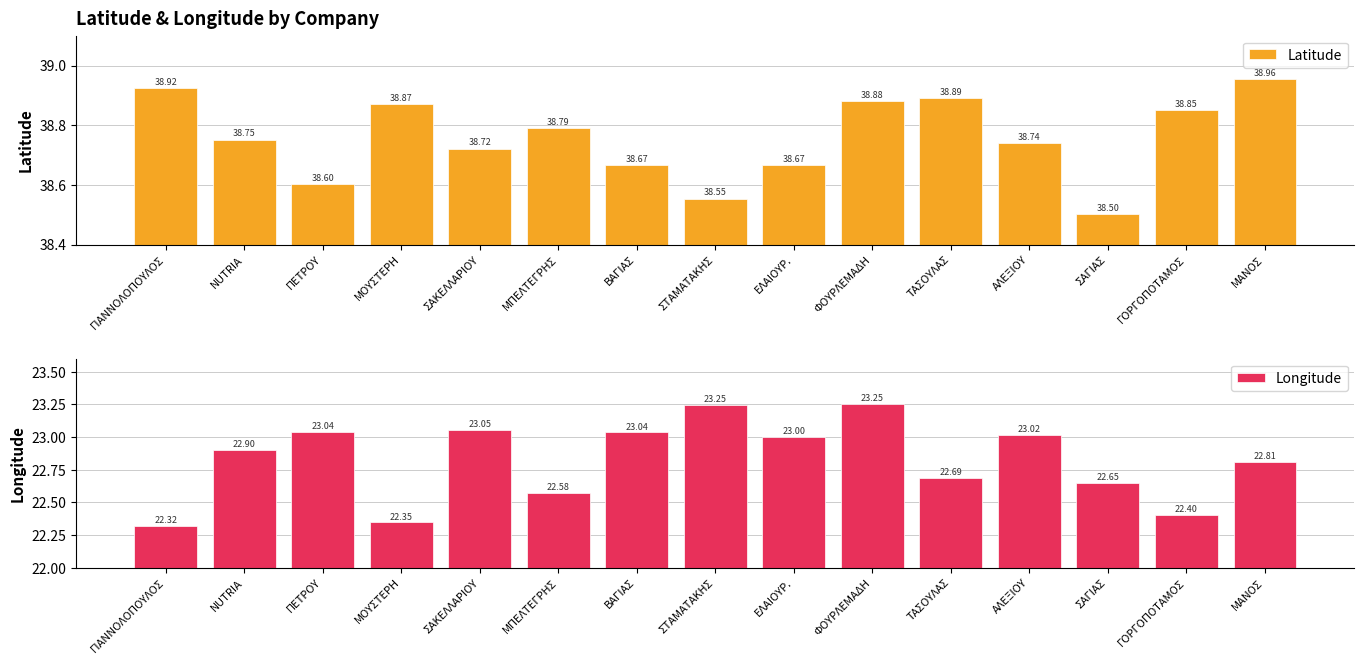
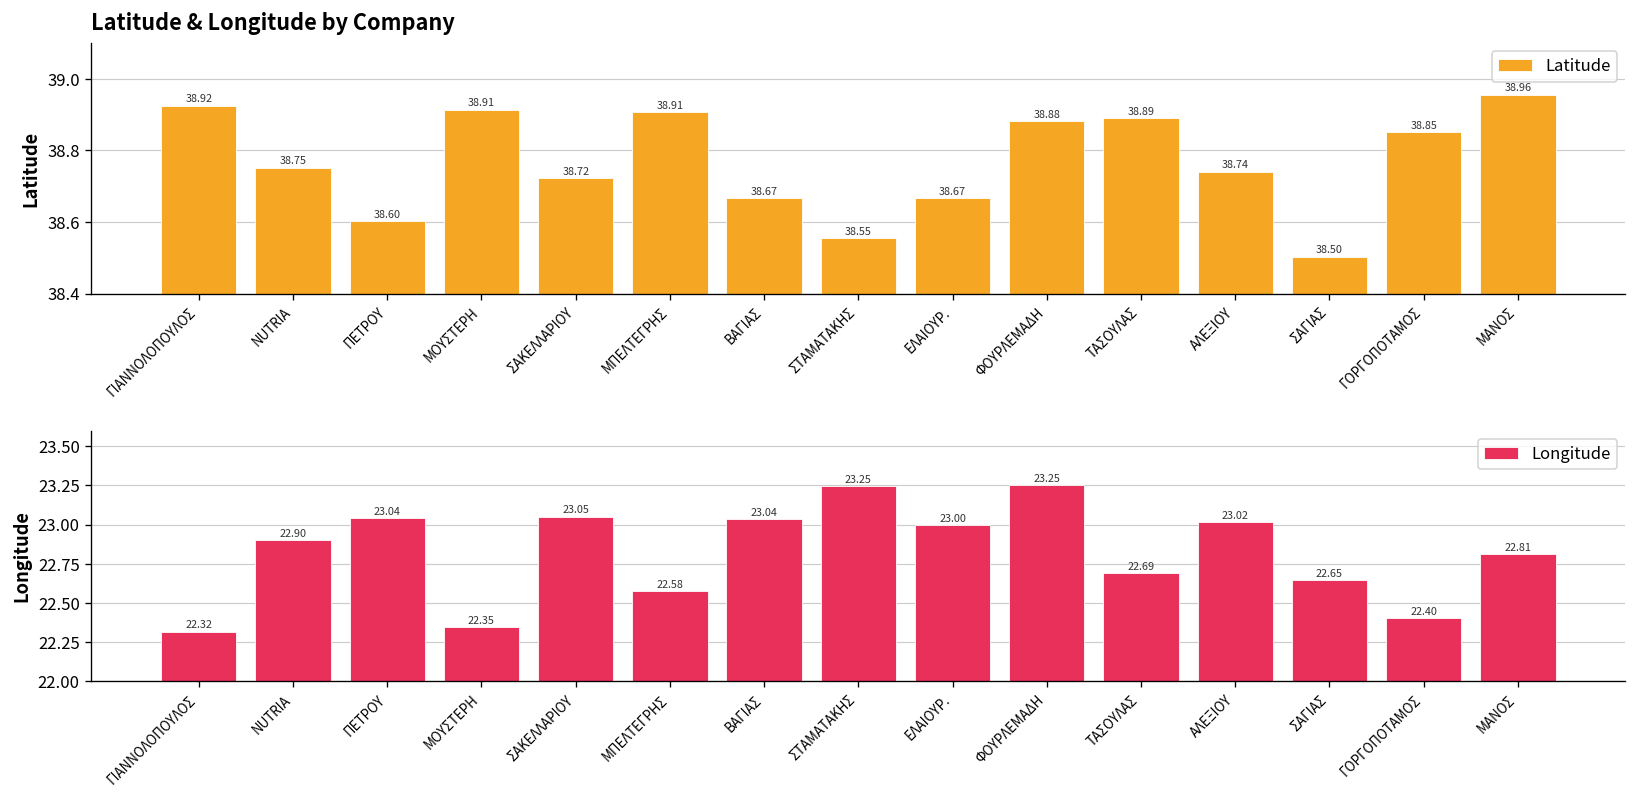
Latitude & Longitude by Company, ΜΟΥΣΤΕΡΗ: 38.87 -> 38.91
Latitude & Longitude by Company, ΜΠΕΛΤΕΓΡΗΣ: 38.79 -> 38.91
